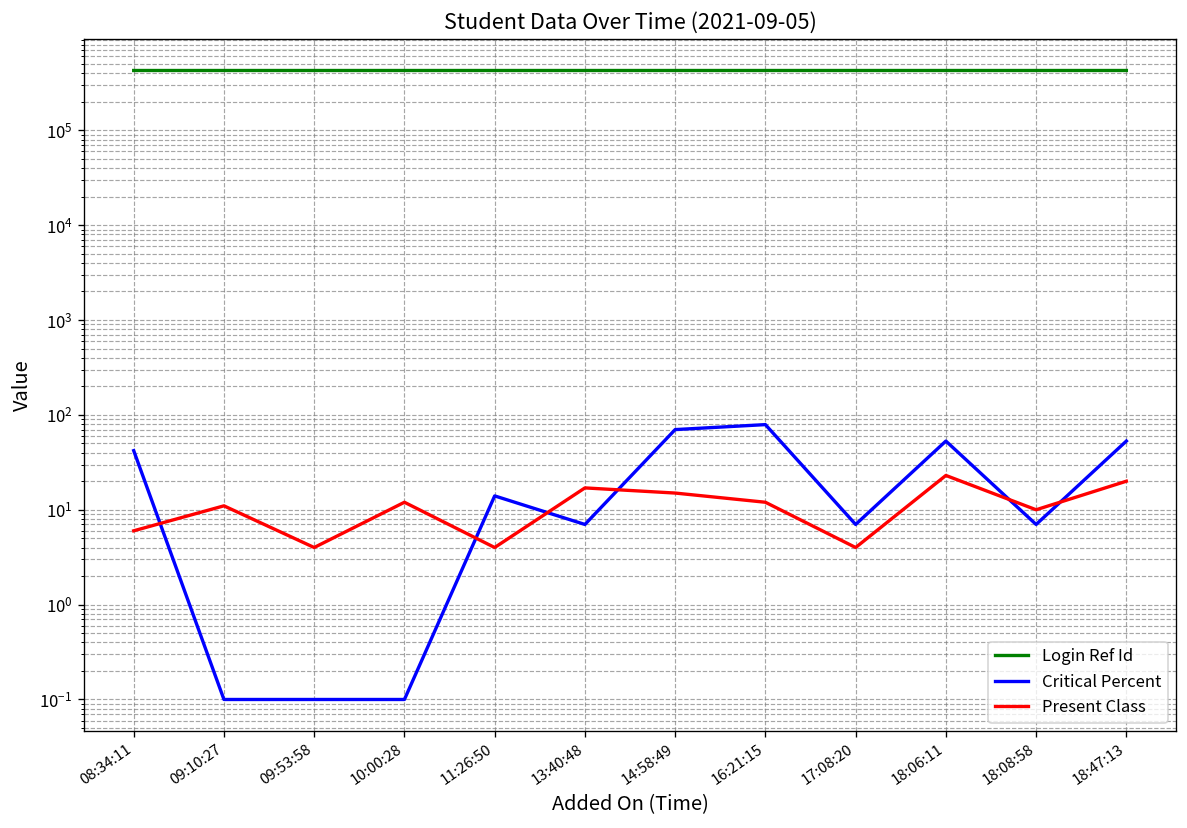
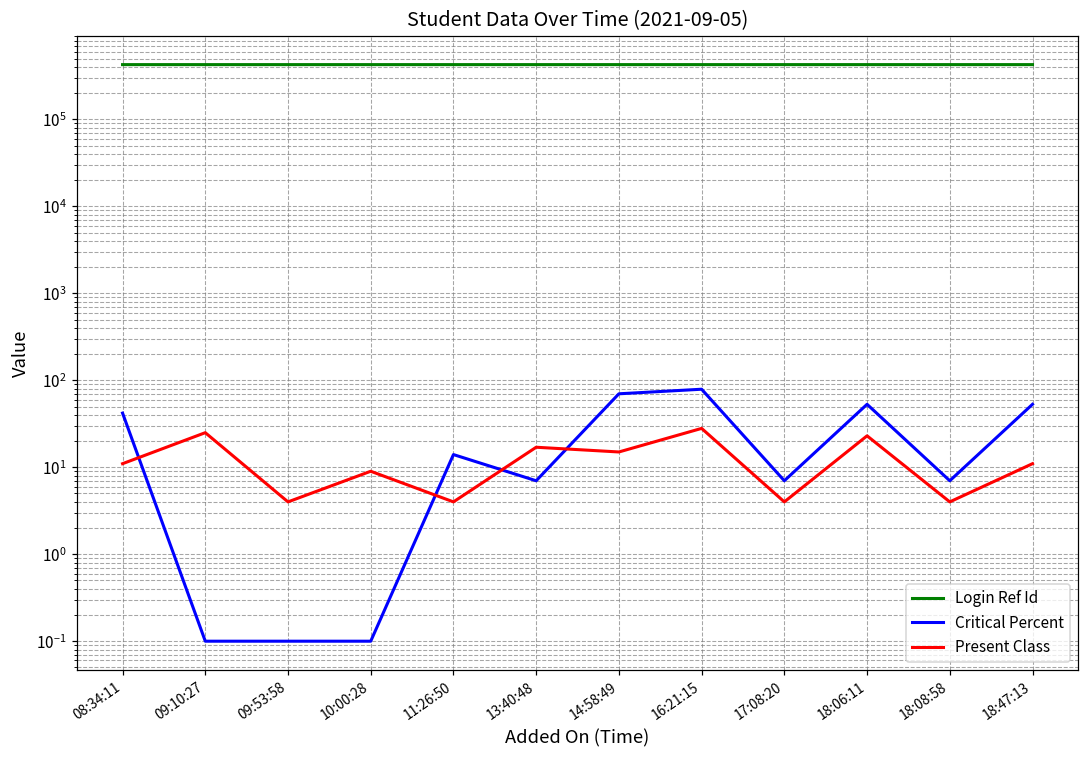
Present Class, 08:34:11: 6 -> 11
Present Class, 09:10:27: 11 -> 25
Present Class, 10:00:28: 12 -> 9
Present Class, 16:21:15: 12 -> 28
Present Class, 18:08:58: 10 -> 4
Present Class, 18:47:13: 20 -> 11
